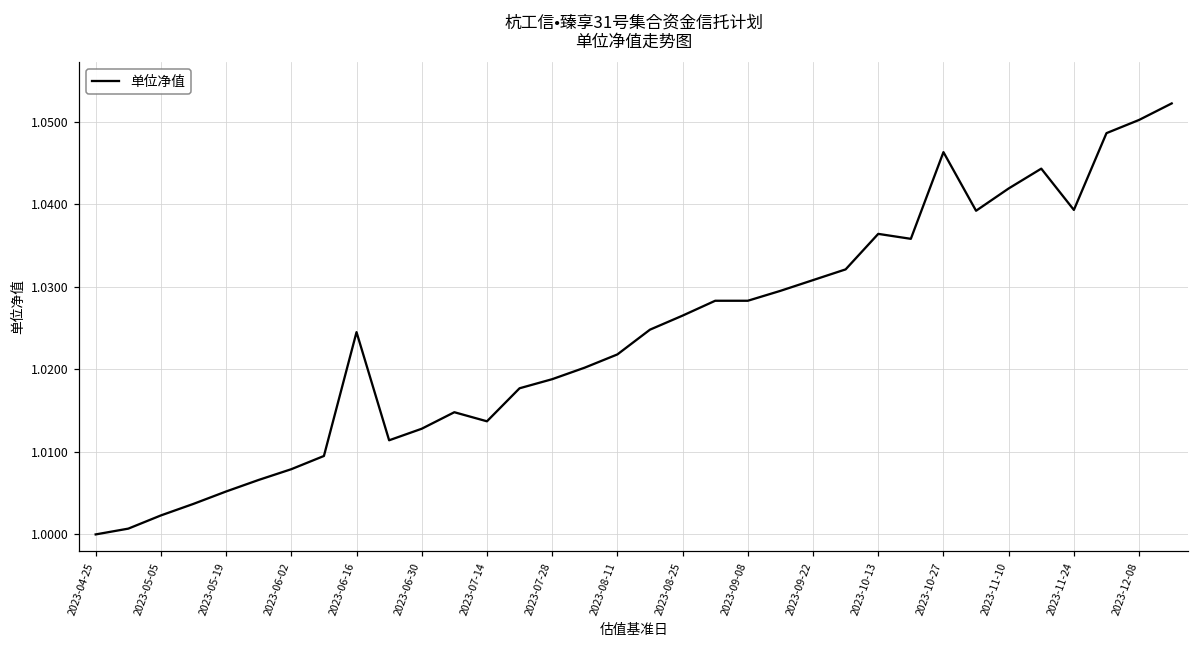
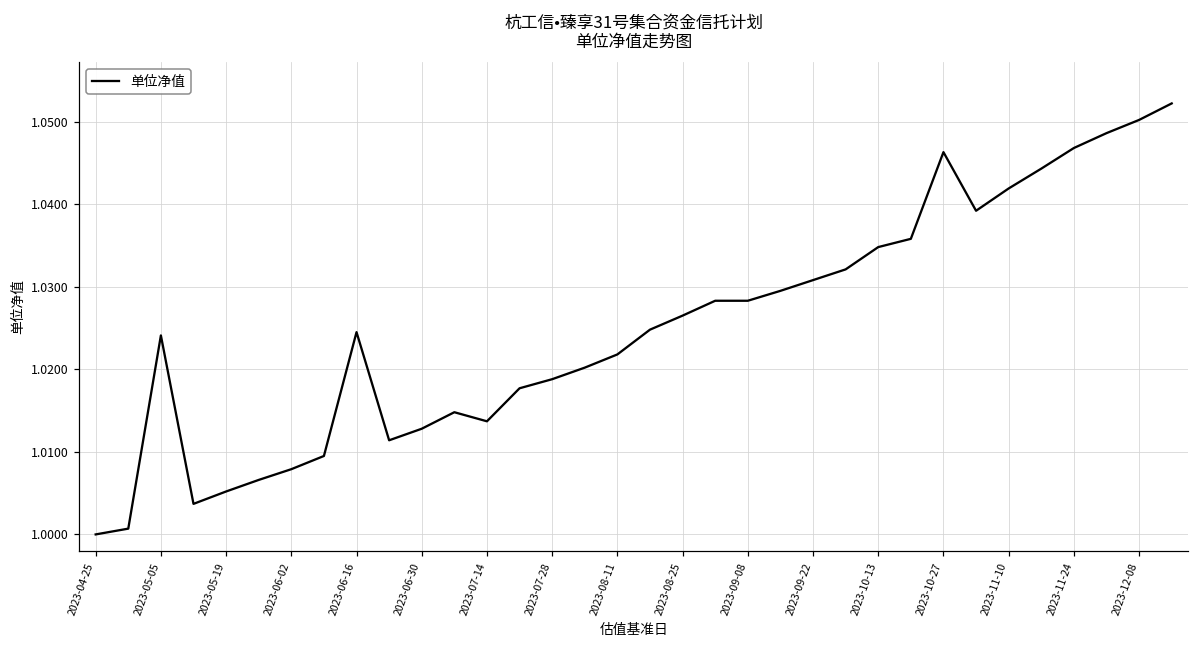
2023-05-05: 1.002 -> 1.024
2023-10-13: 1.036 -> 1.035
2023-11-24: 1.039 -> 1.047
